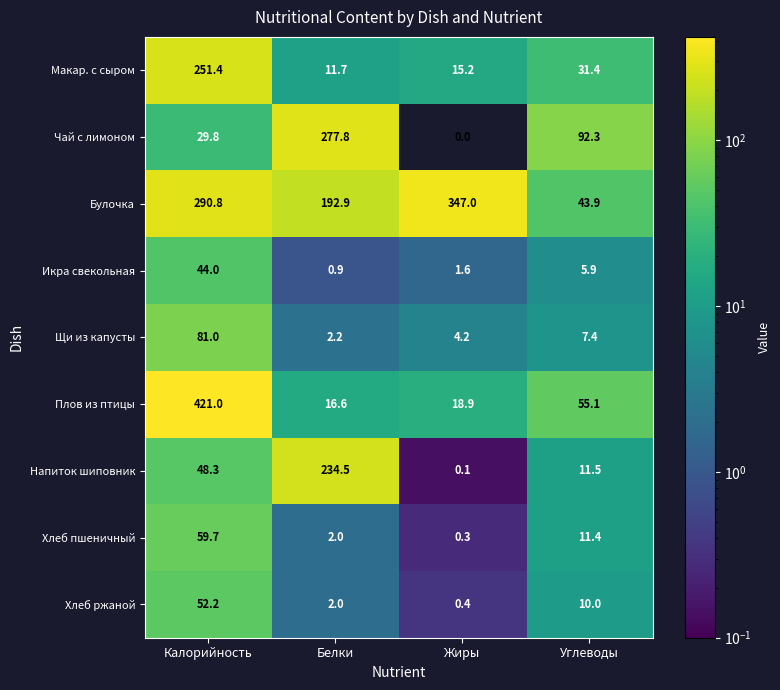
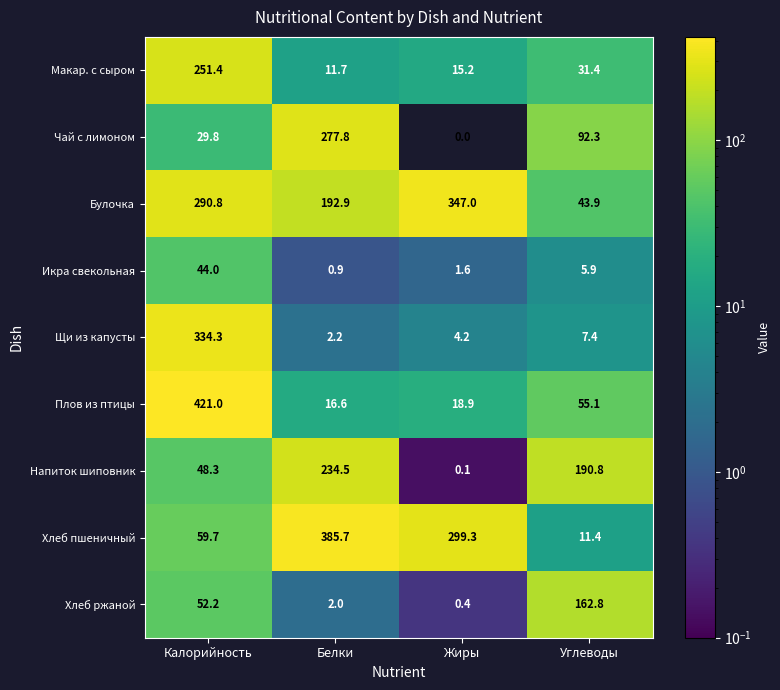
Щи из капусты, Калорийность: 81.0 -> 334.3
Напиток шиповник, Углеводы: 11.5 -> 190.8
Хлеб пшеничный, Белки: 2.0 -> 385.7
Хлеб пшеничный, Жиры: 0.3 -> 299.3
Хлеб ржаной, Углеводы: 10.0 -> 162.8
